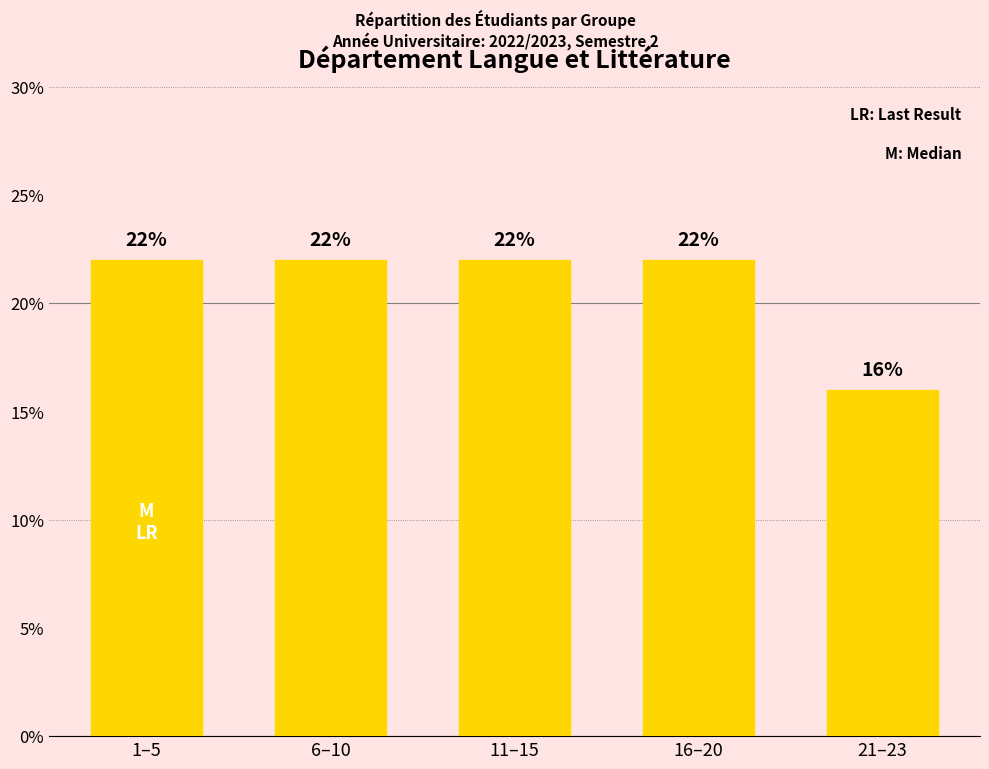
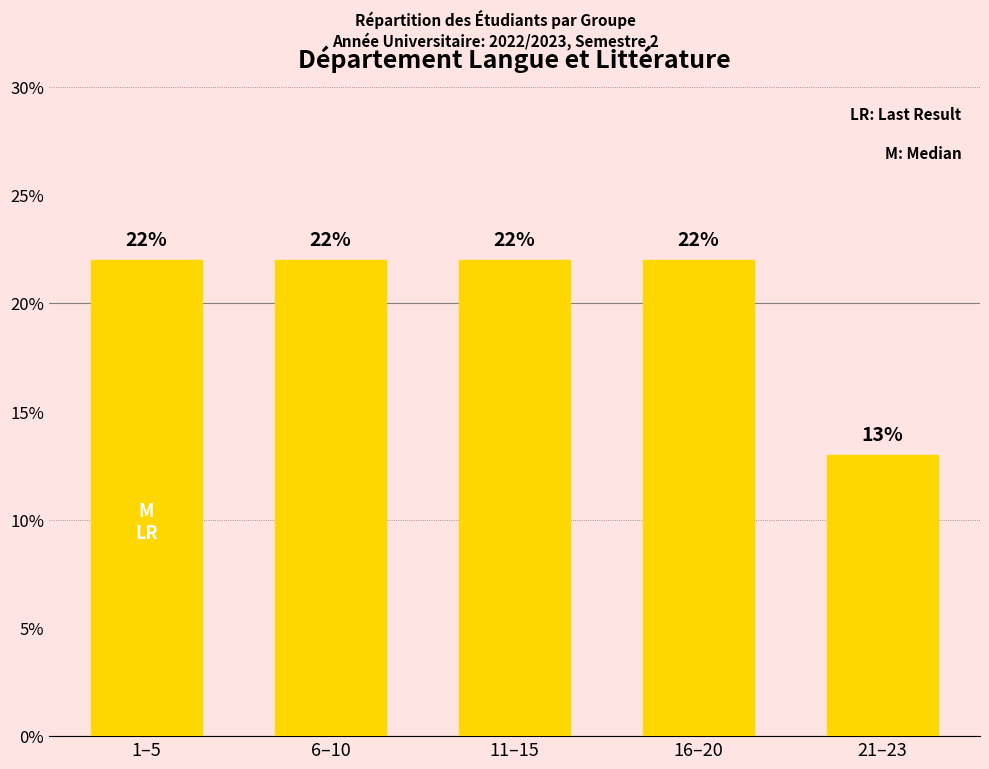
21–23: 16% -> 13%
